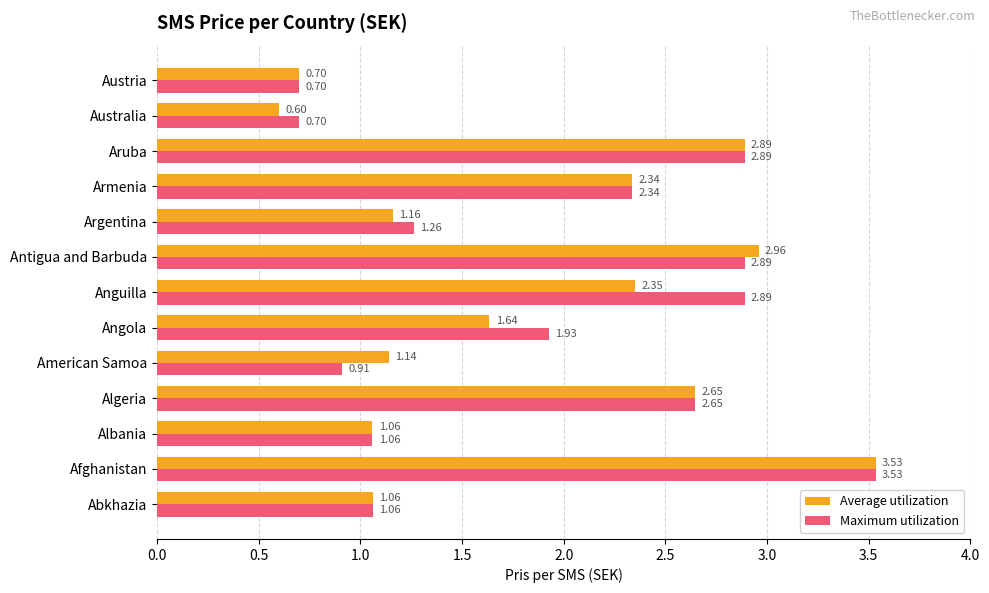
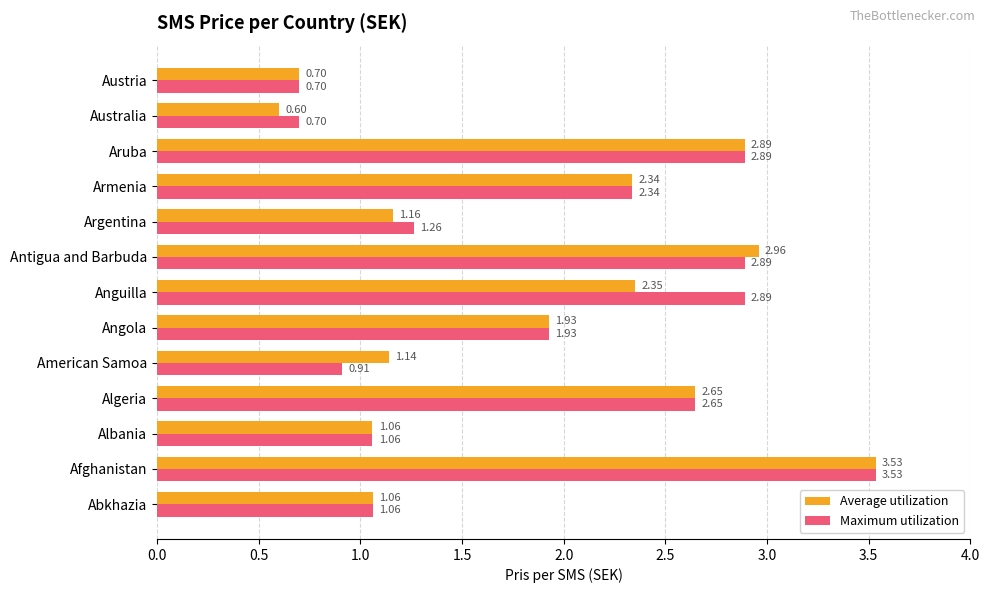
Average utilization, Angola: 1.64 -> 1.93
